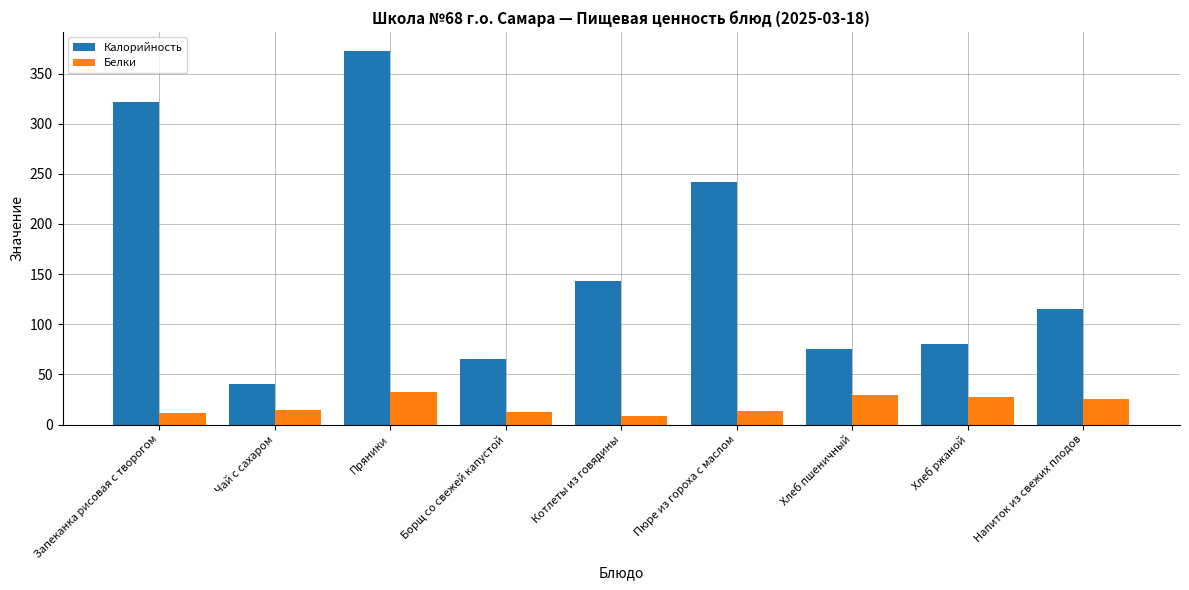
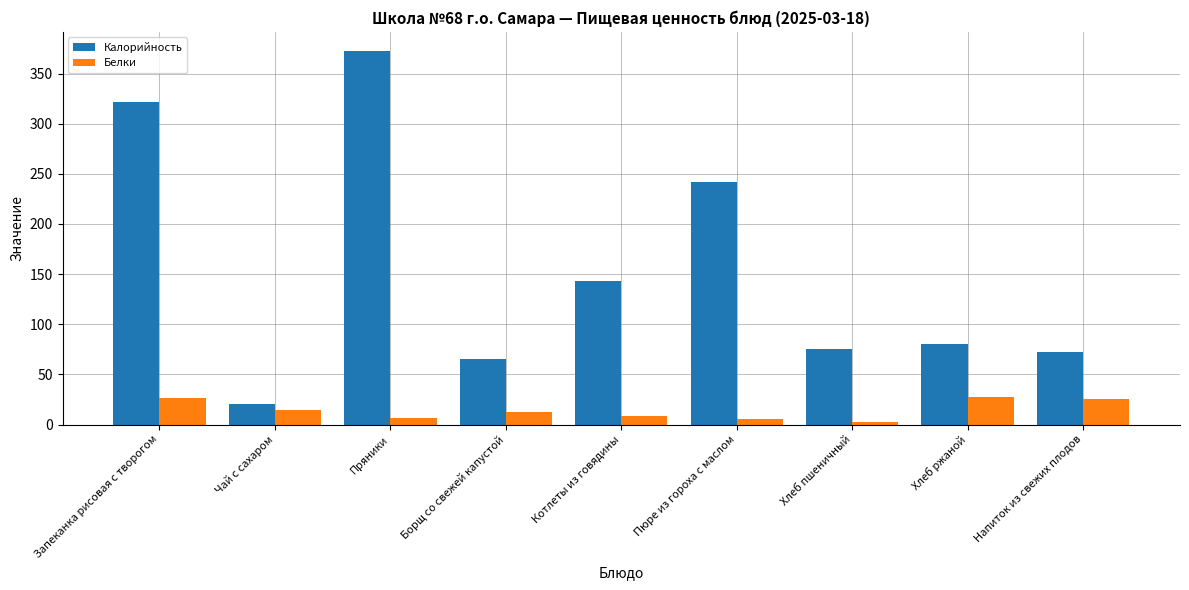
Белки, Запеканка рисовая с творогом: 12 -> 26
Калорийность, Чай с сахаром: 40 -> 20
Белки, Пряники: 33 -> 6
Белки, Пюре из гороха с маслом: 14 -> 5
Белки, Хлеб пшеничный: 30 -> 2
Калорийность, Напиток из свежих плодов: 115 -> 72
